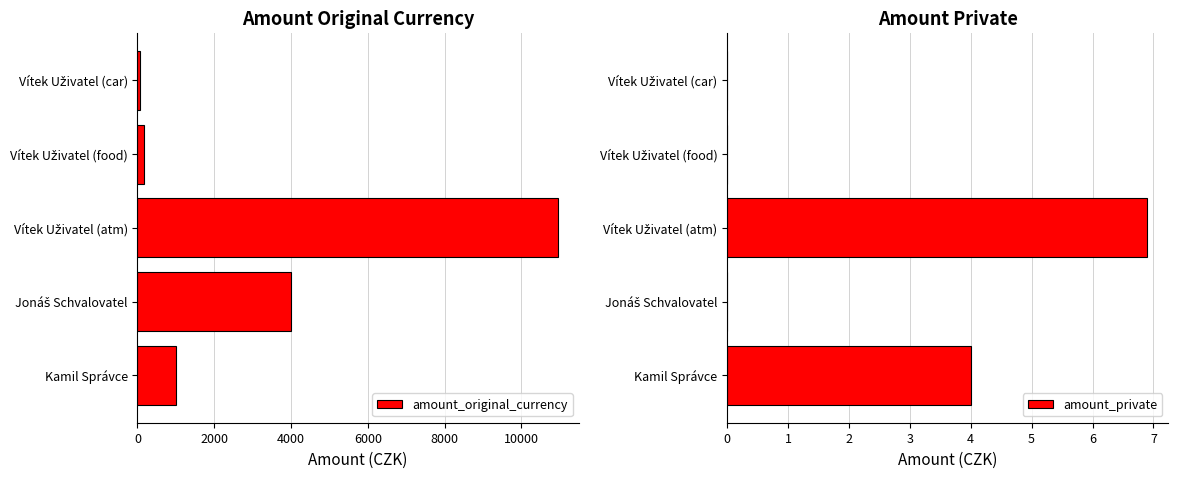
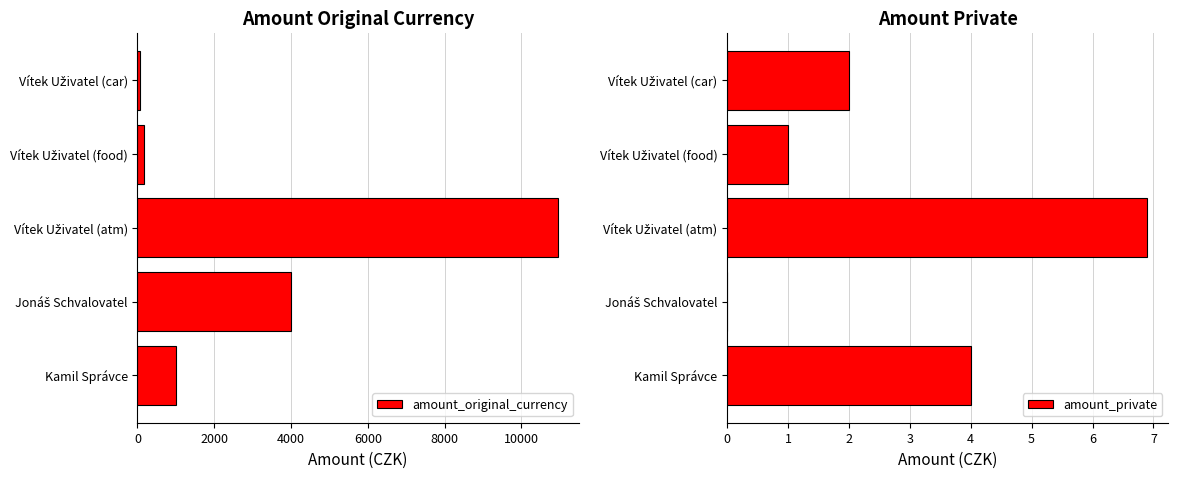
Amount Private, Vítek Uživatel (car): 0 -> 2
Amount Private, Vítek Uživatel (food): 0 -> 1
